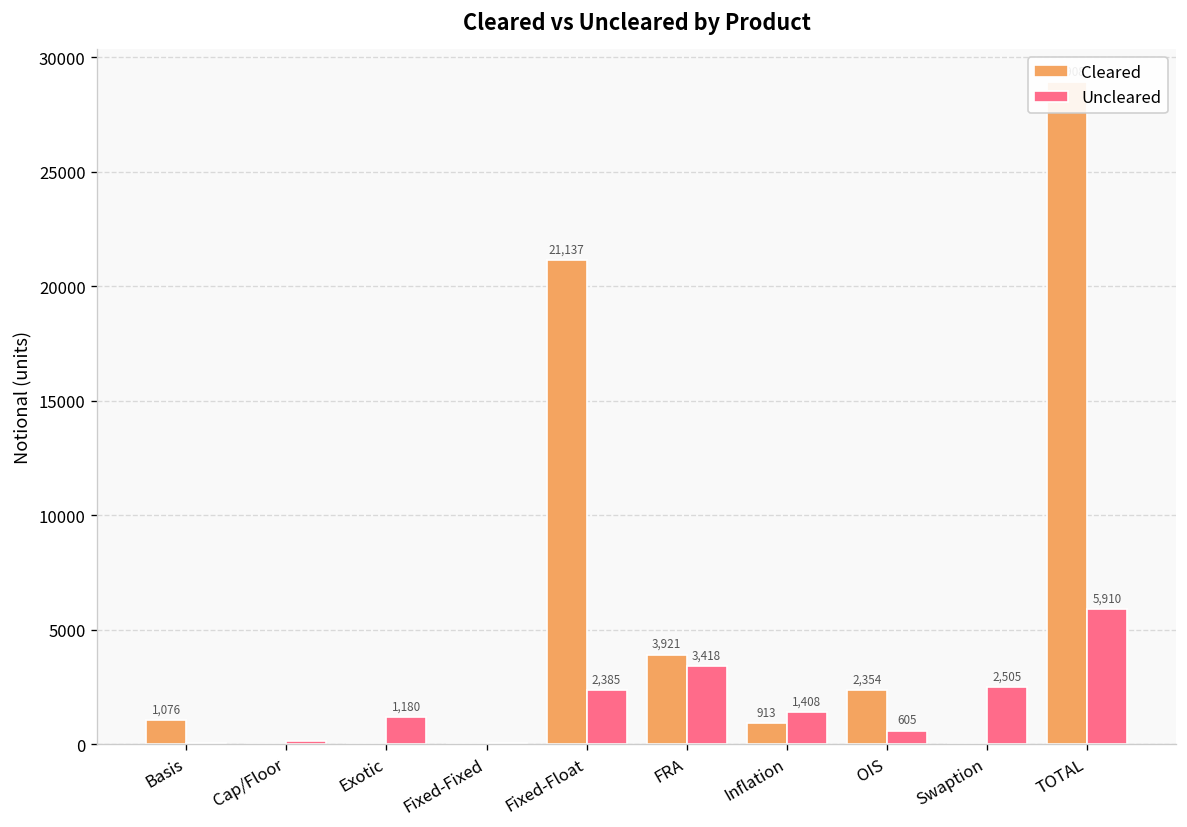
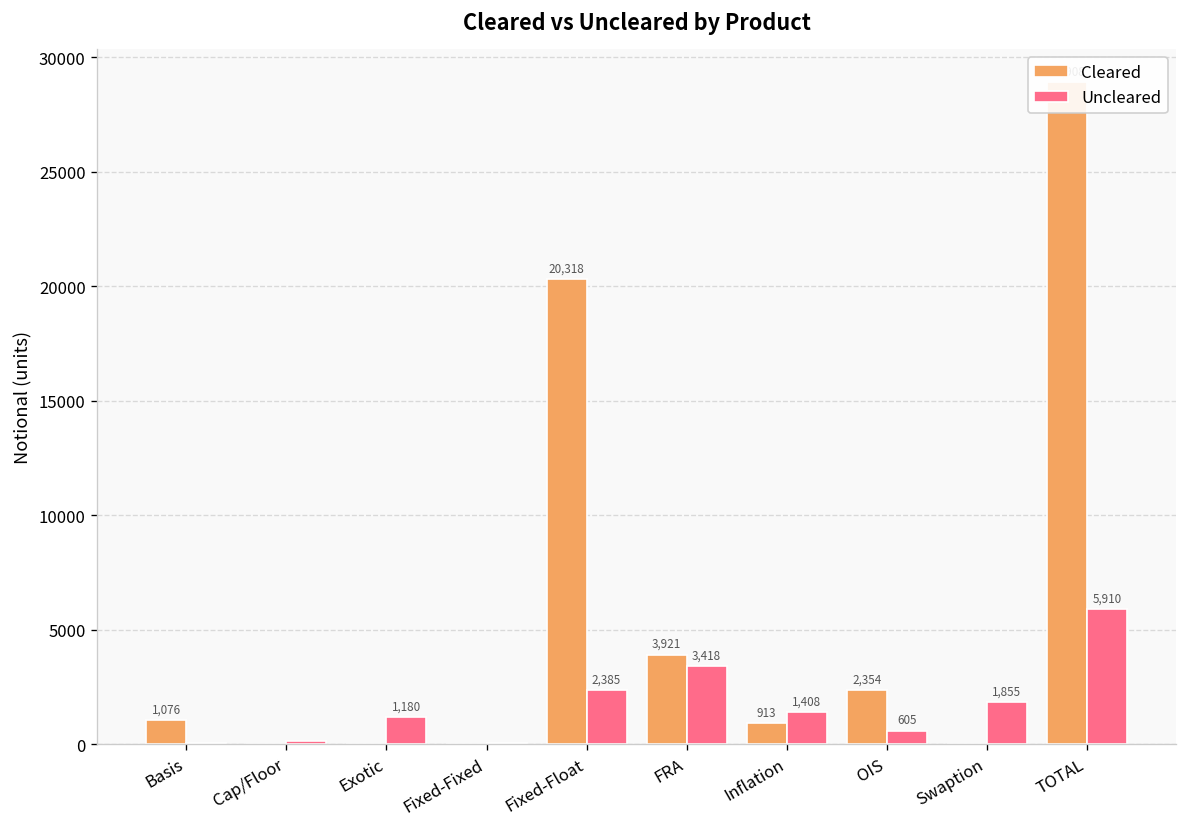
Cleared, Fixed-Float: 21,137 -> 20,318
Uncleared, Swaption: 2,505 -> 1,855
